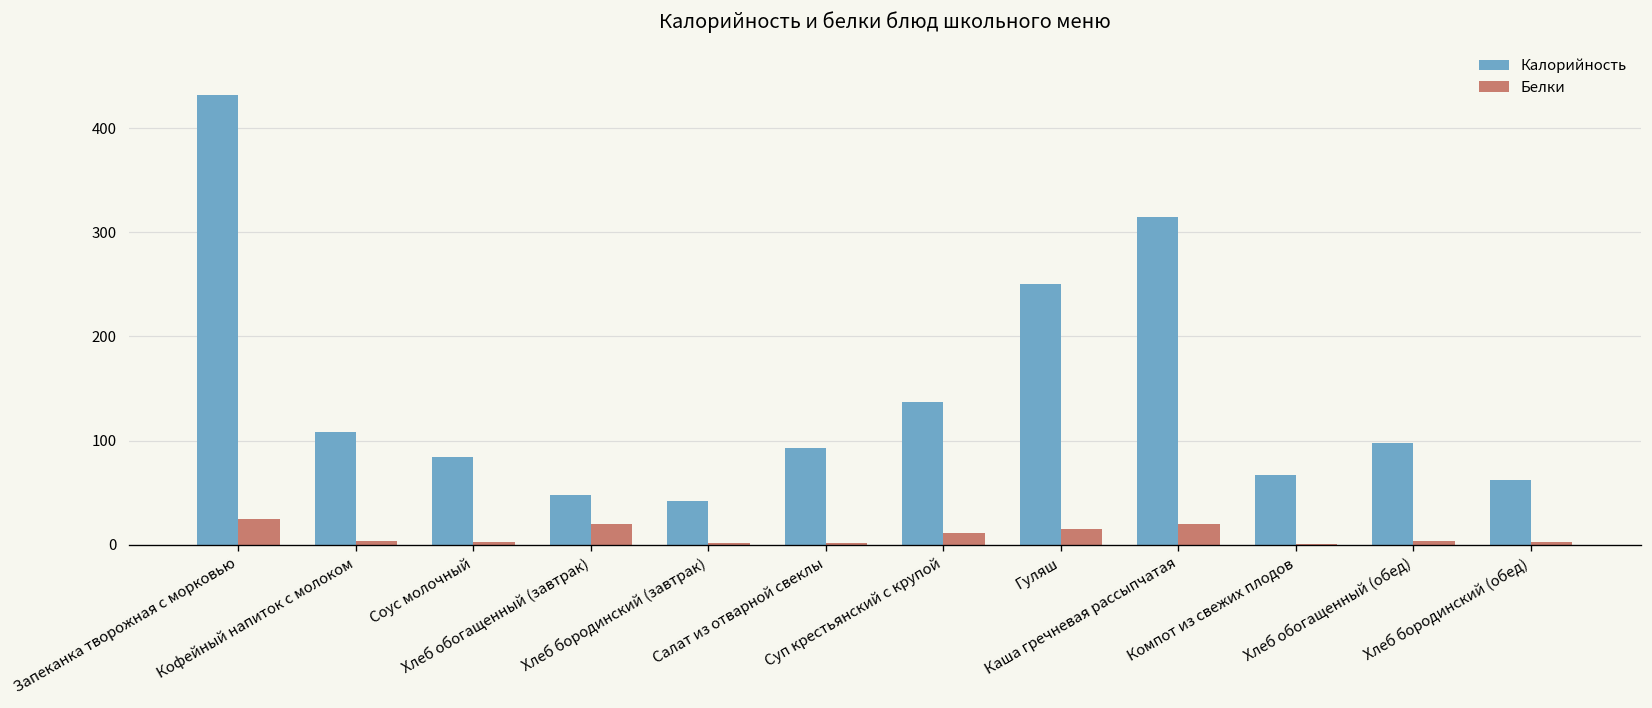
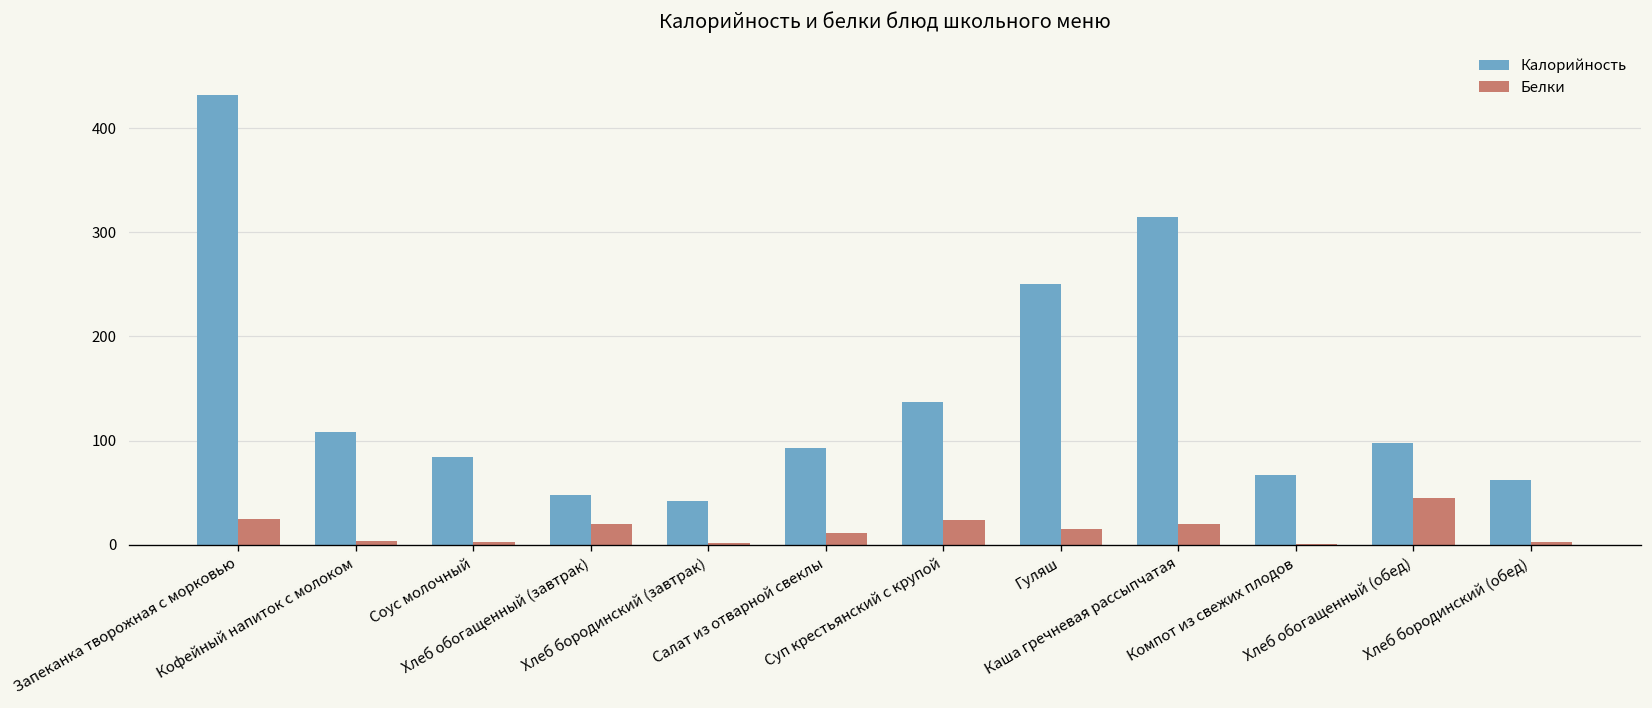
Белки, Салат из отварной свеклы: 0 -> 10
Белки, Суп крестьянский с крупой: 10 -> 20
Белки, Хлеб обогащенный (обед): 0 -> 40
